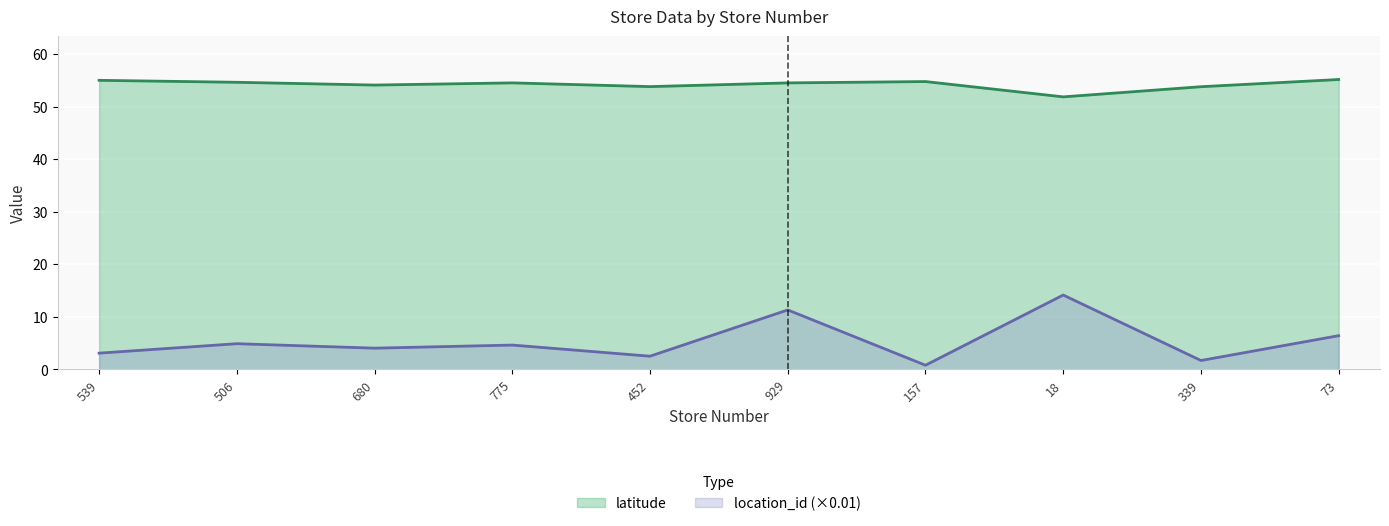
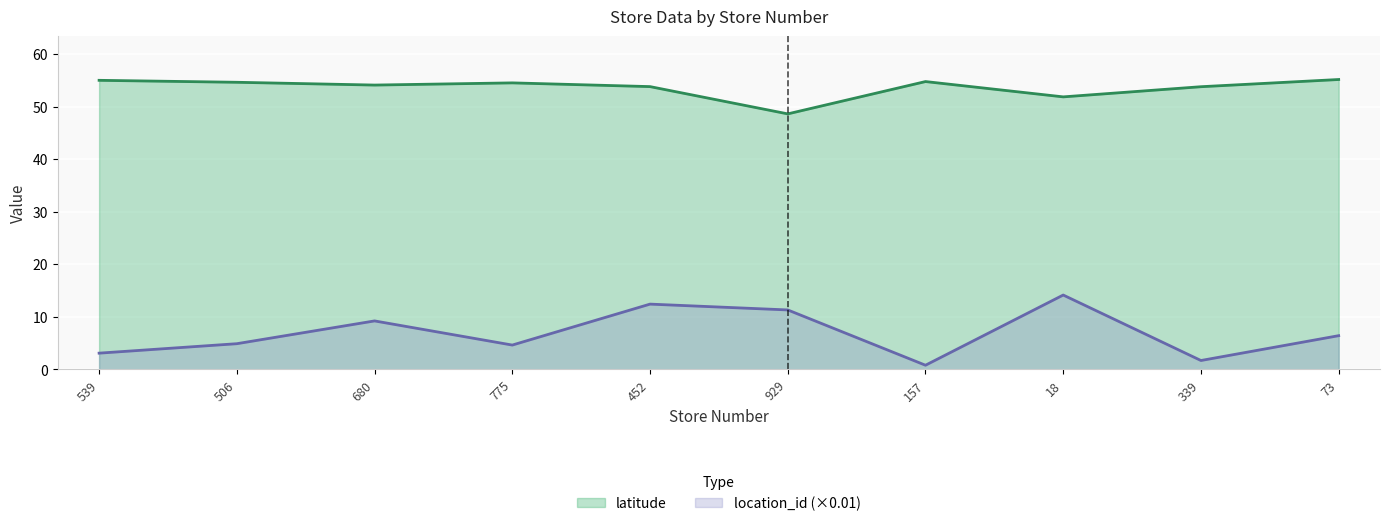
location_id (×0.01), 680: 4 -> 9
location_id (×0.01), 452: 2 -> 12
latitude, 929: 55 -> 49
